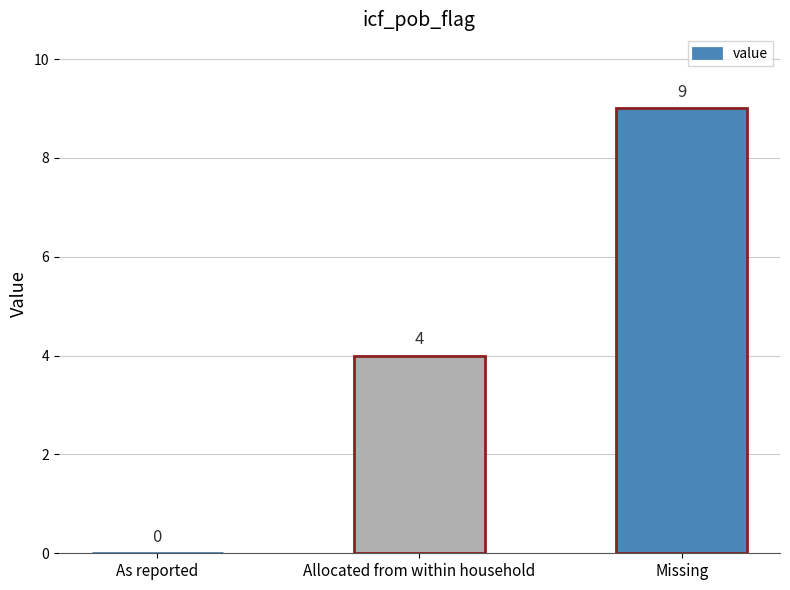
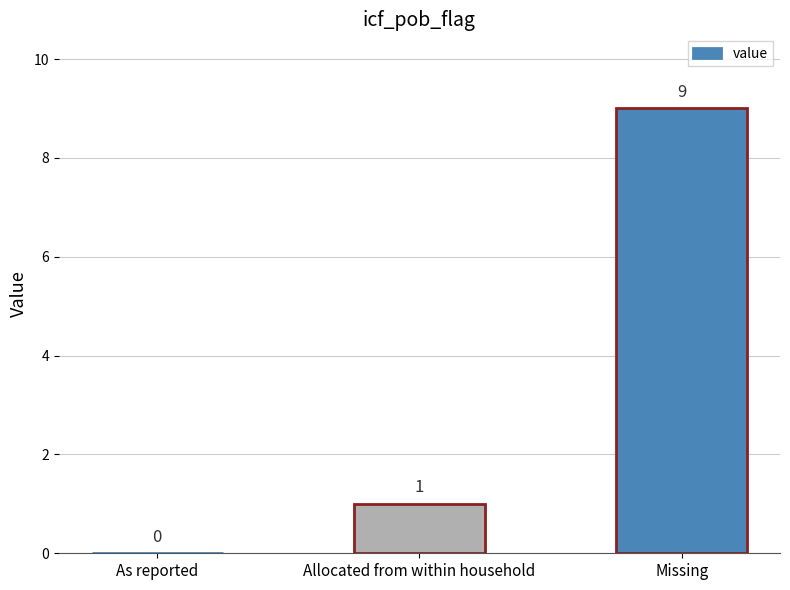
Allocated from within household: 4 -> 1
